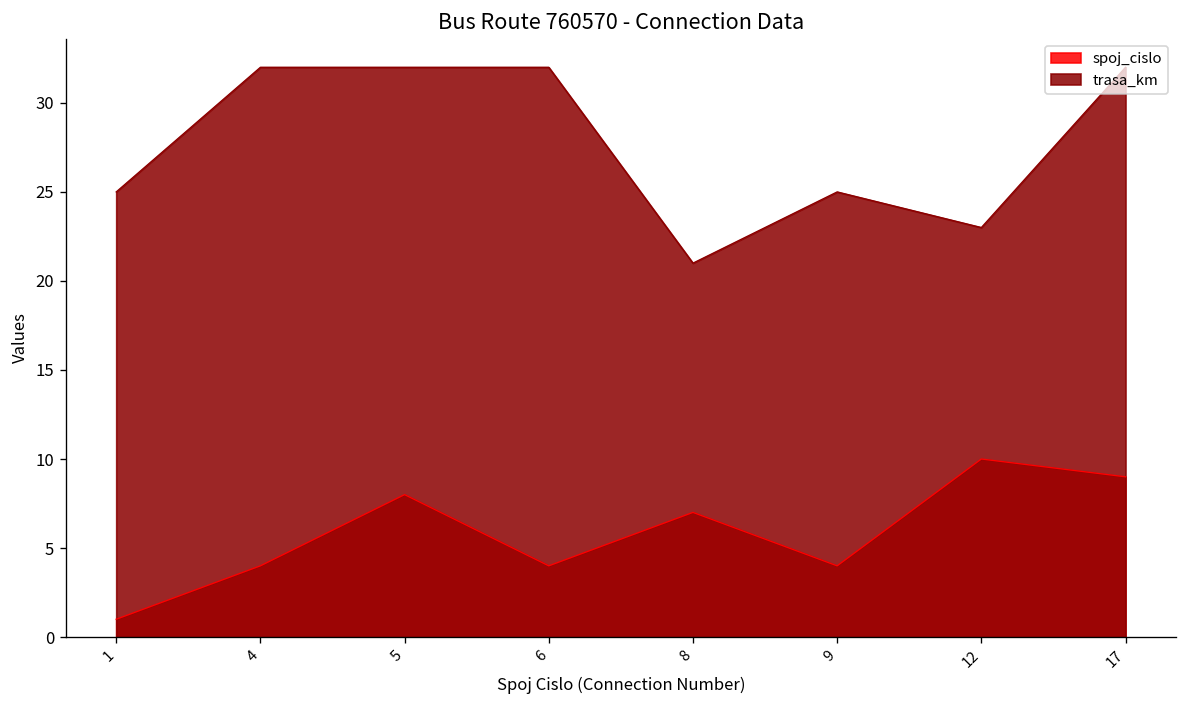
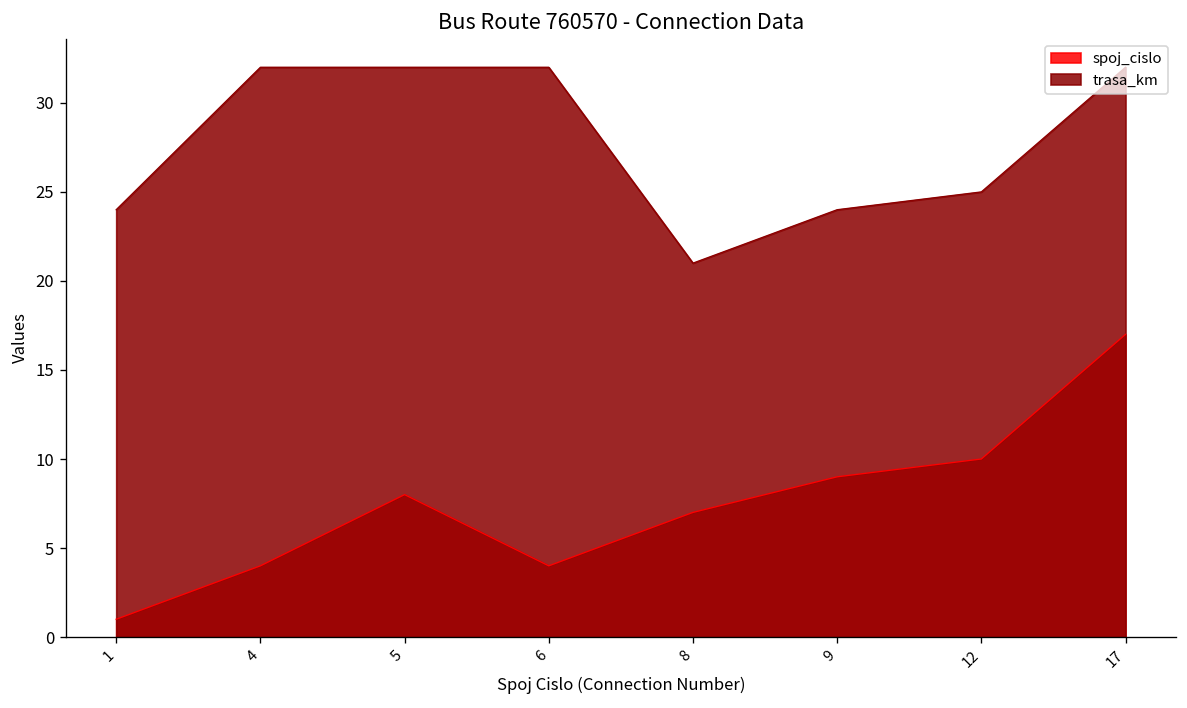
trasa_km, 1: 25 -> 24
spoj_cislo, 9: 4 -> 9
trasa_km, 9: 25 -> 24
trasa_km, 12: 23 -> 25
spoj_cislo, 17: 9 -> 17
